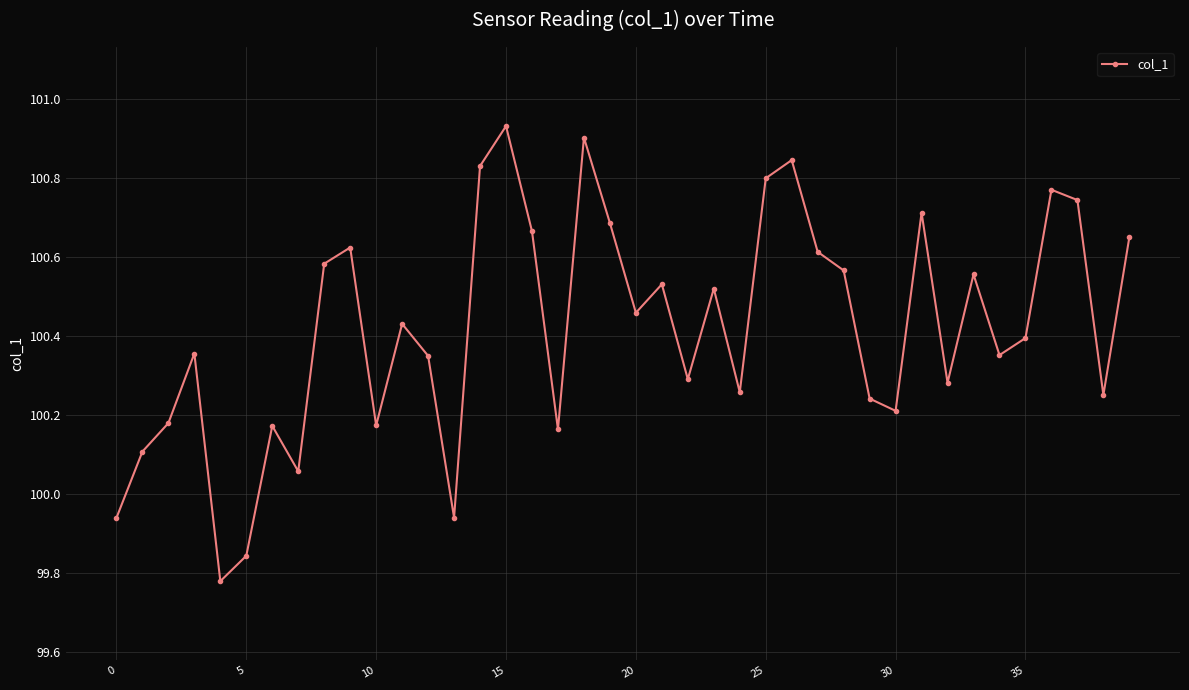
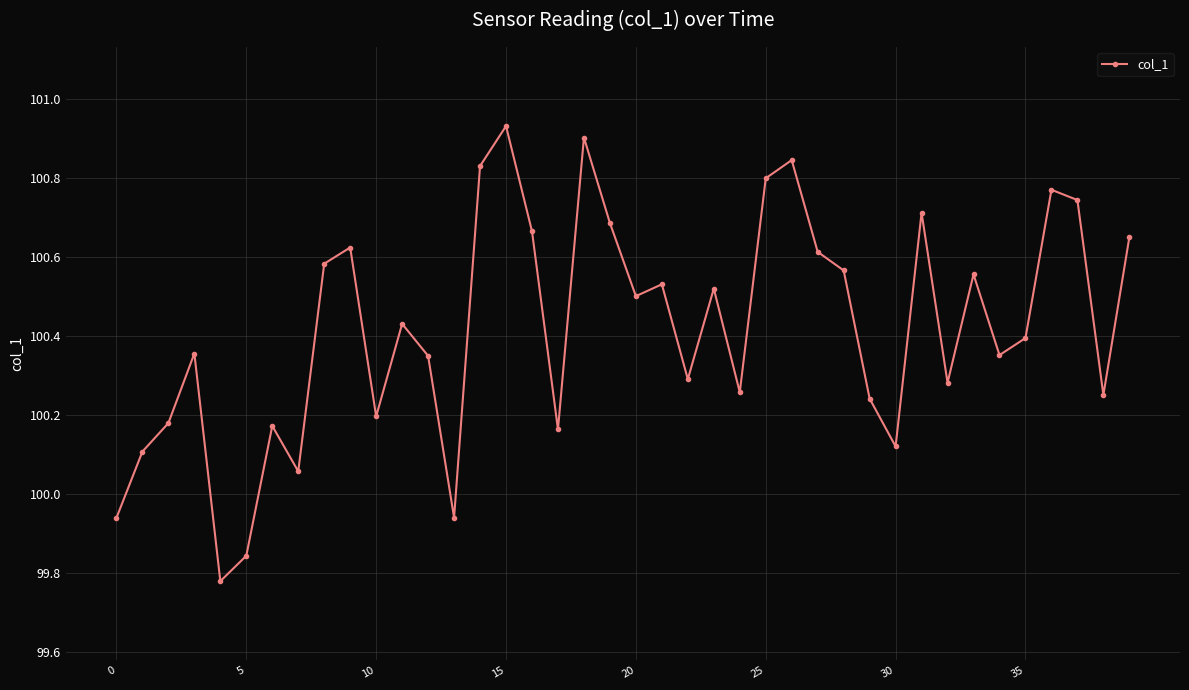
10: 100.17 -> 100.20
20: 100.46 -> 100.50
30: 100.21 -> 100.12
